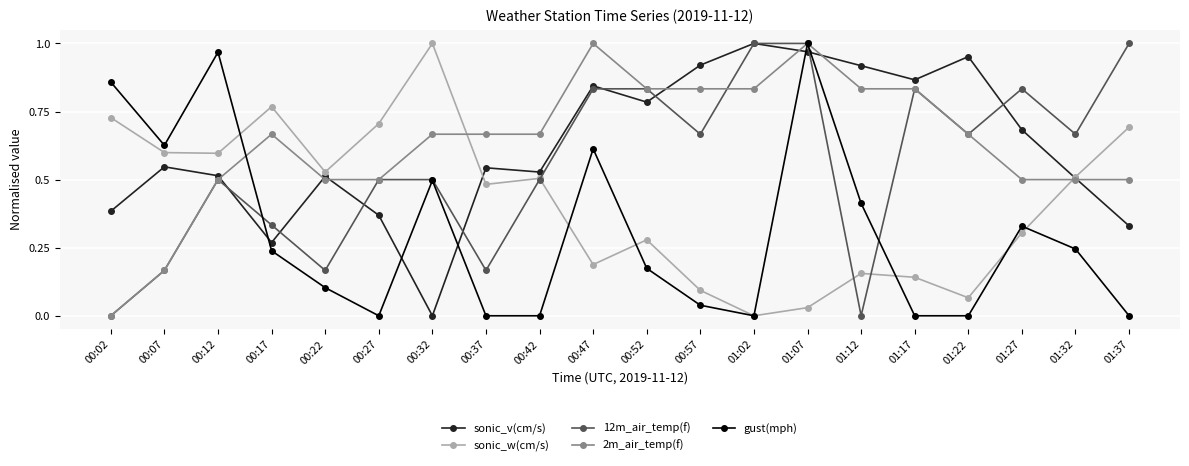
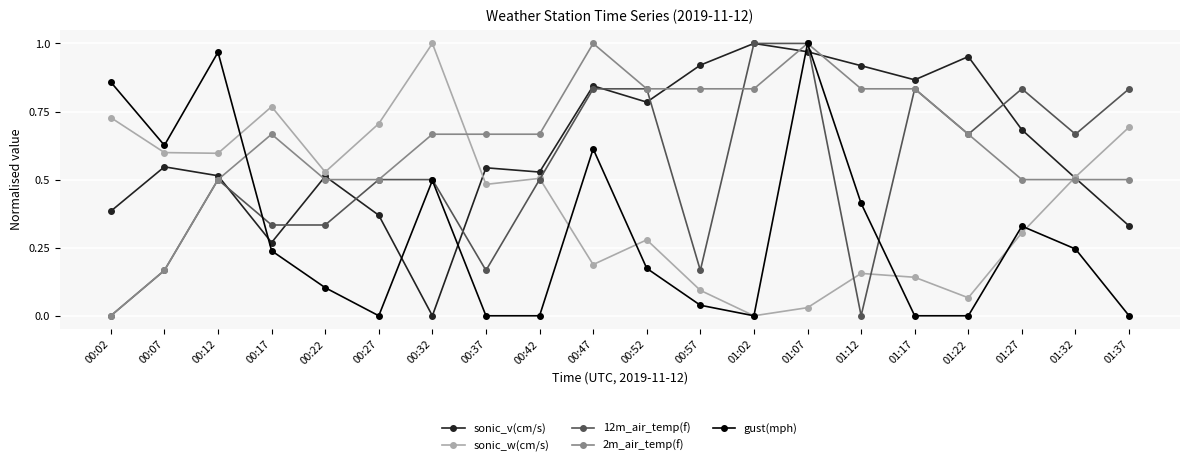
12m_air_temp(f), 00:22: 0.17 -> 0.33
12m_air_temp(f), 00:57: 0.67 -> 0.17
12m_air_temp(f), 01:37: 1.00 -> 0.83
